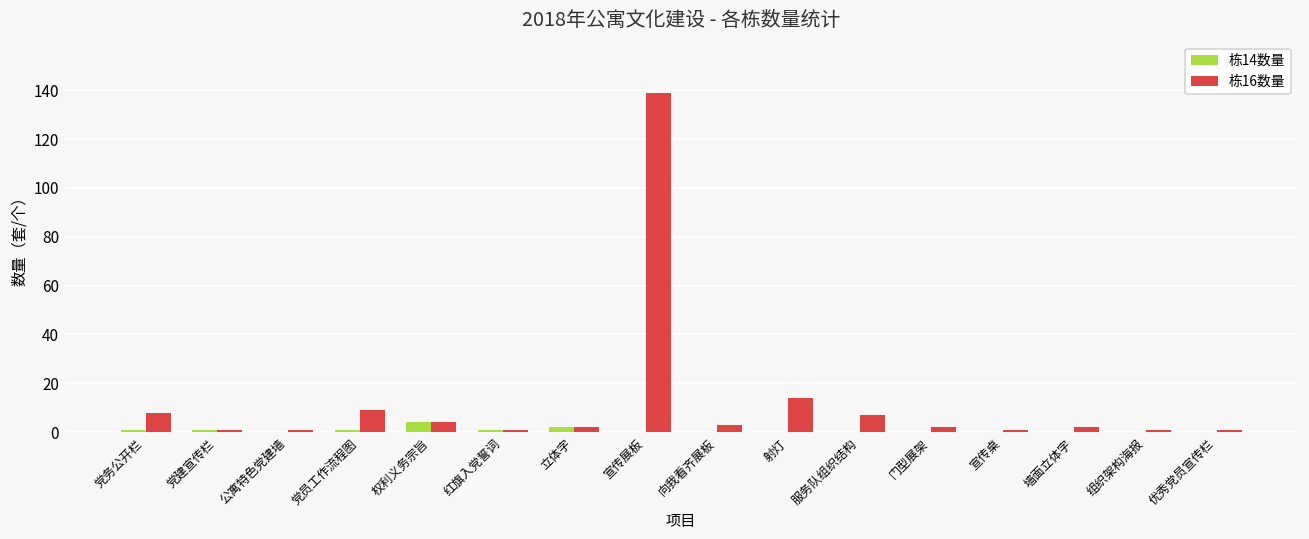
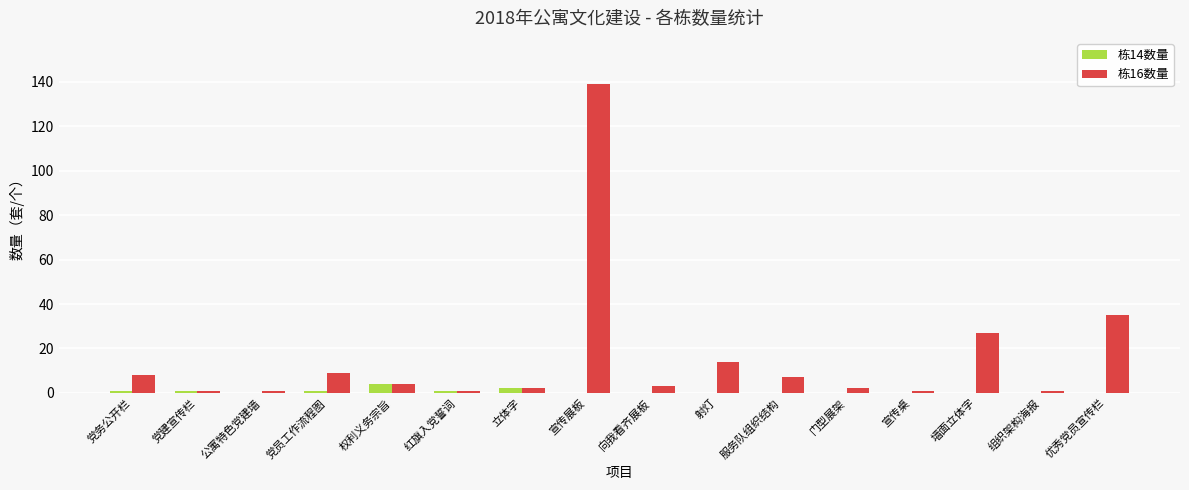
栋16数量, 墙面立体字: 2 -> 27
栋16数量, 优秀党员宣传栏: 1 -> 35
